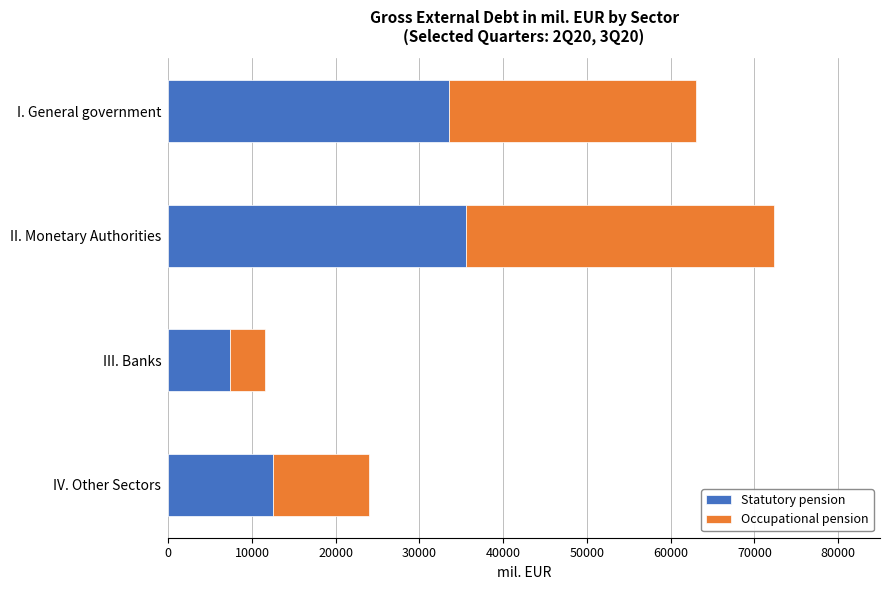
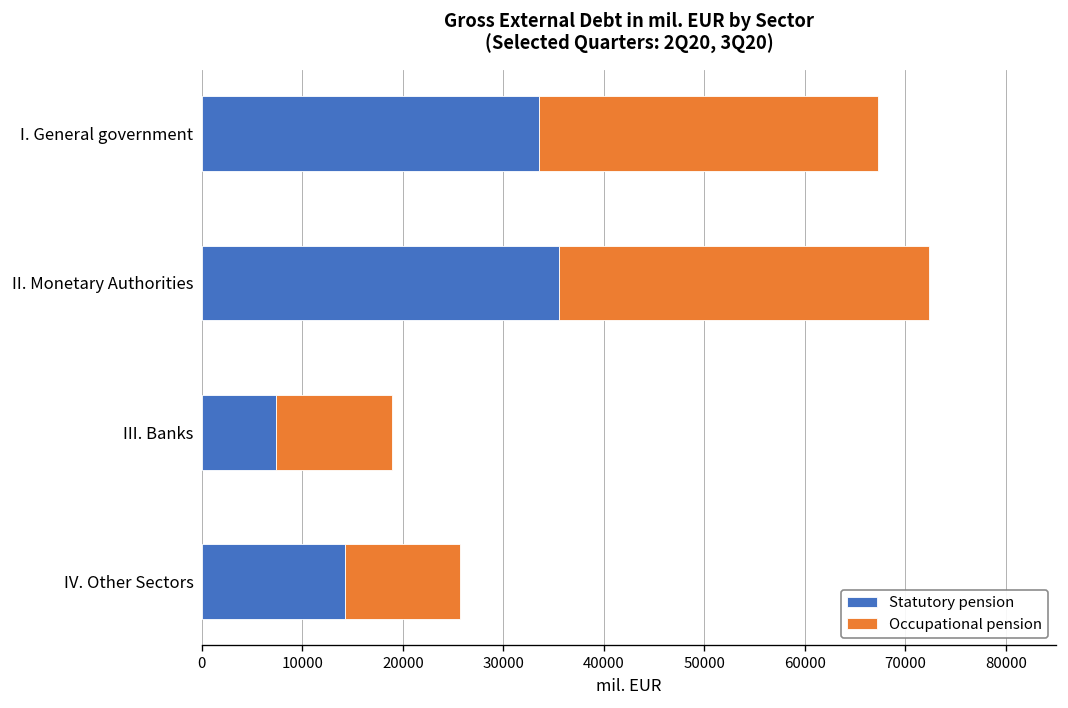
Occupational pension, I. General government: 29000 -> 34000
Occupational pension, III. Banks: 4000 -> 12000
Statutory pension, IV. Other Sectors: 13000 -> 14000
